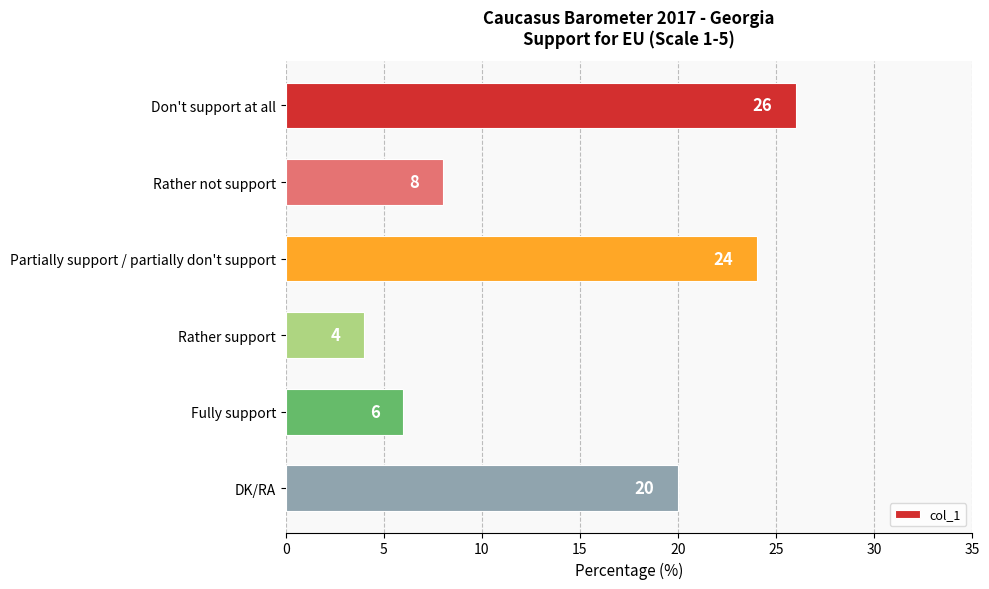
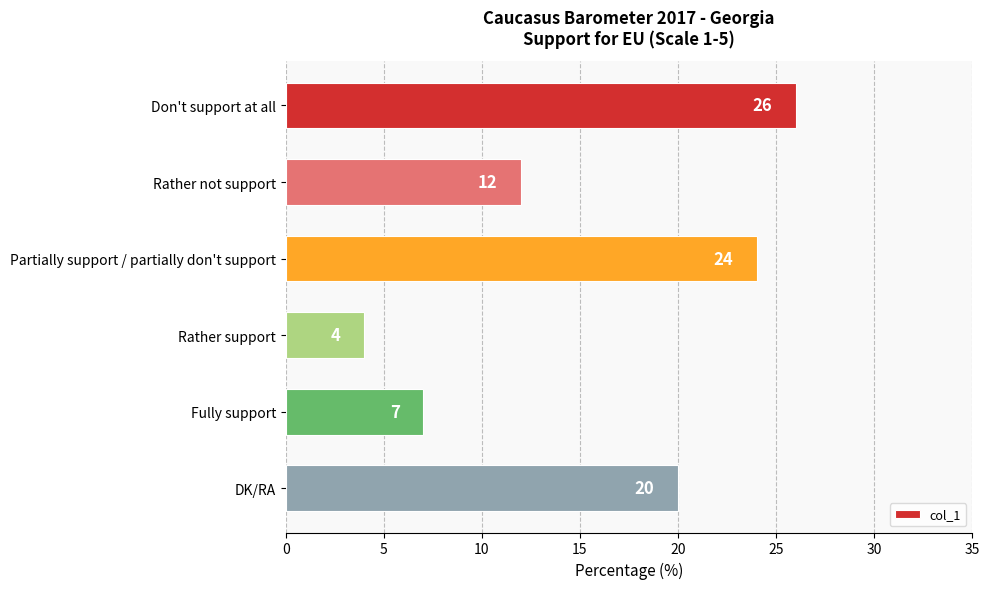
Rather not support: 8 -> 12
Fully support: 6 -> 7
